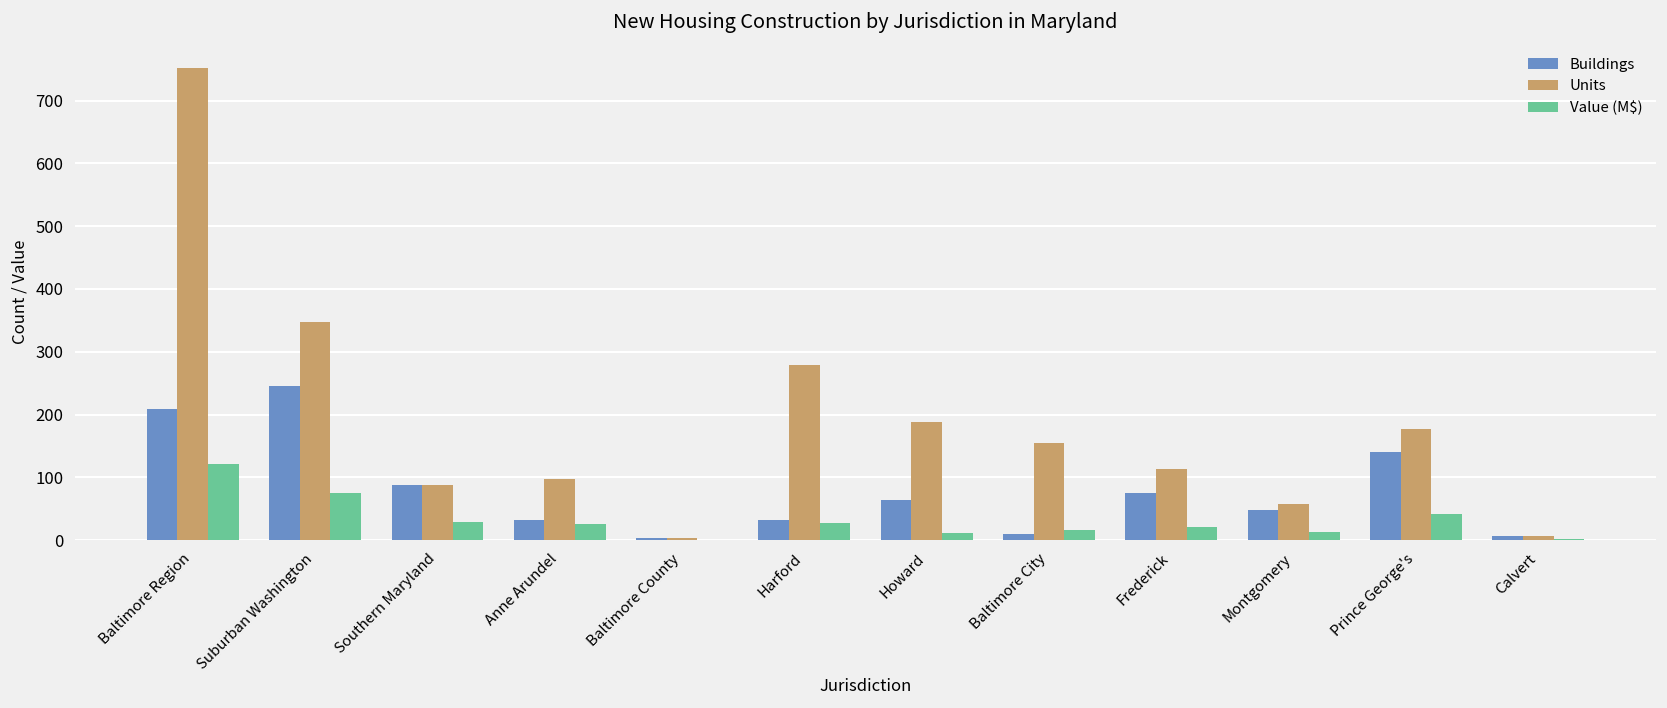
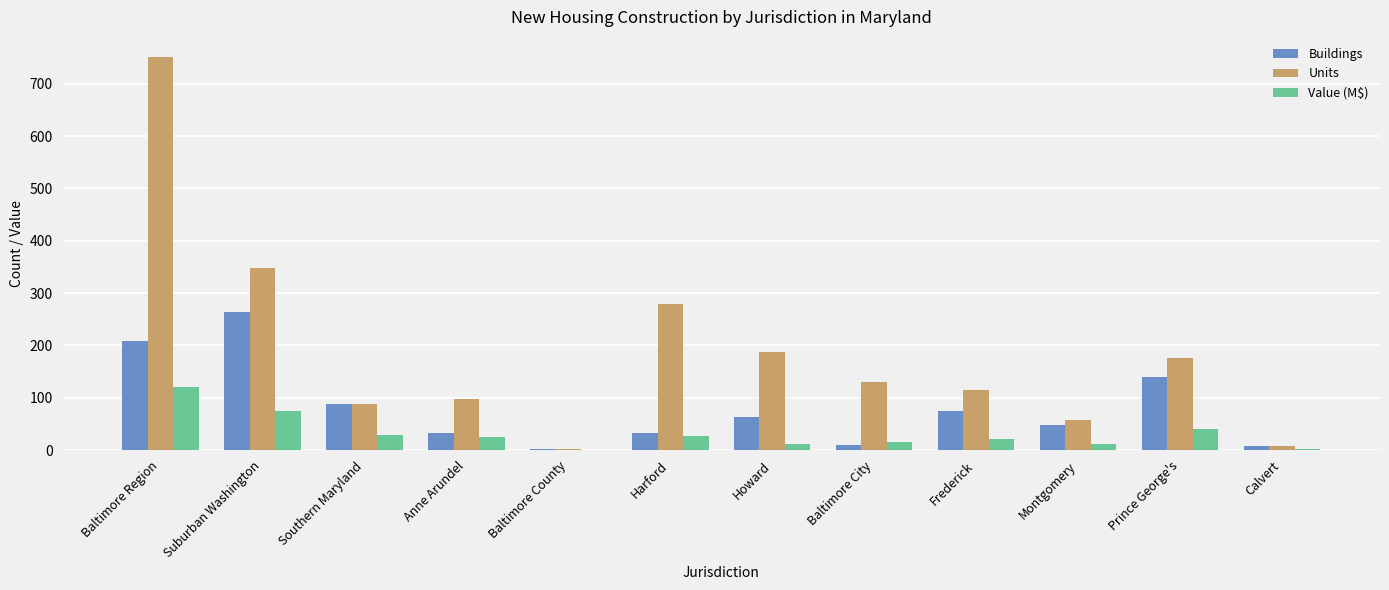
Buildings, Suburban Washington: 250 -> 260
Units, Baltimore City: 160 -> 130
